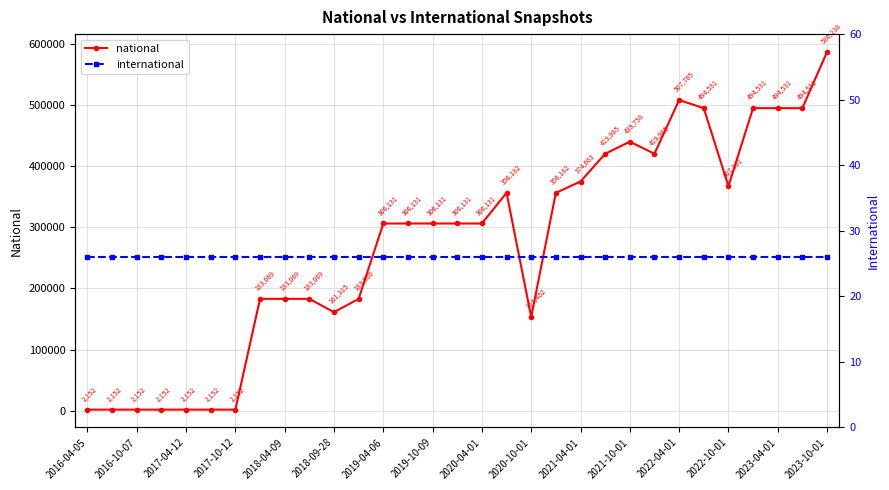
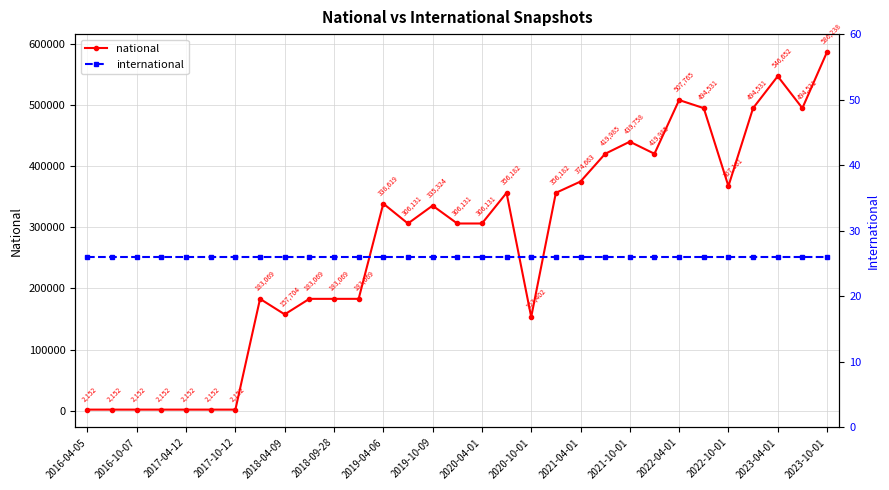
national, 2018-04-09: 183,069 -> 157,704
national, 2018-09-28: 161,315 -> 183,069
national, 2019-04-06: 306,131 -> 338,619
national, 2019-10-09: 306,131 -> 335,324
national, 2023-04-01: 494,531 -> 546,652
